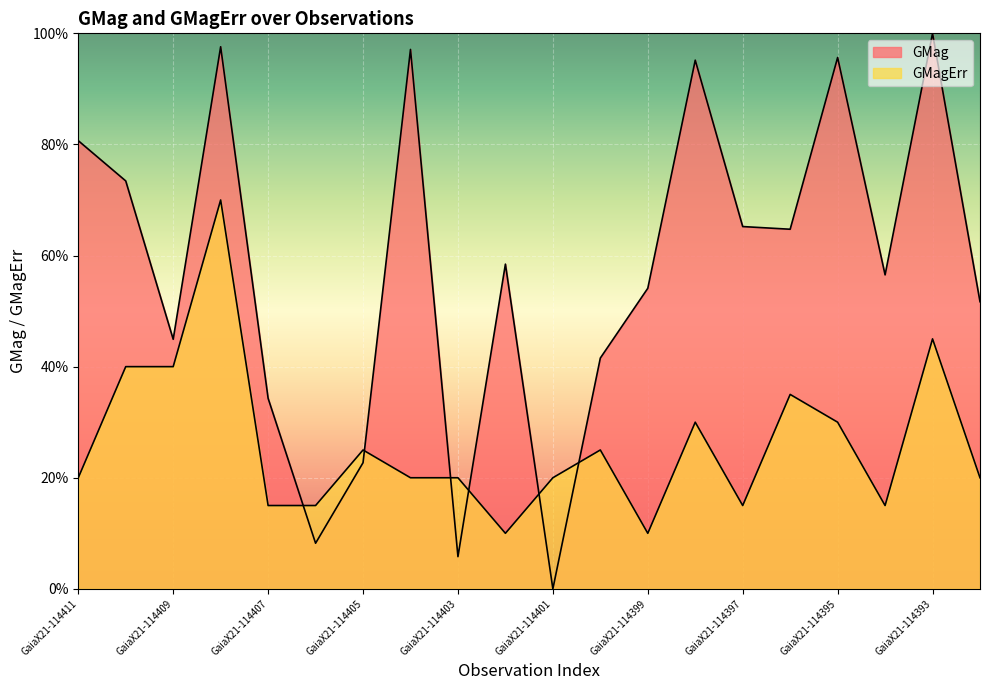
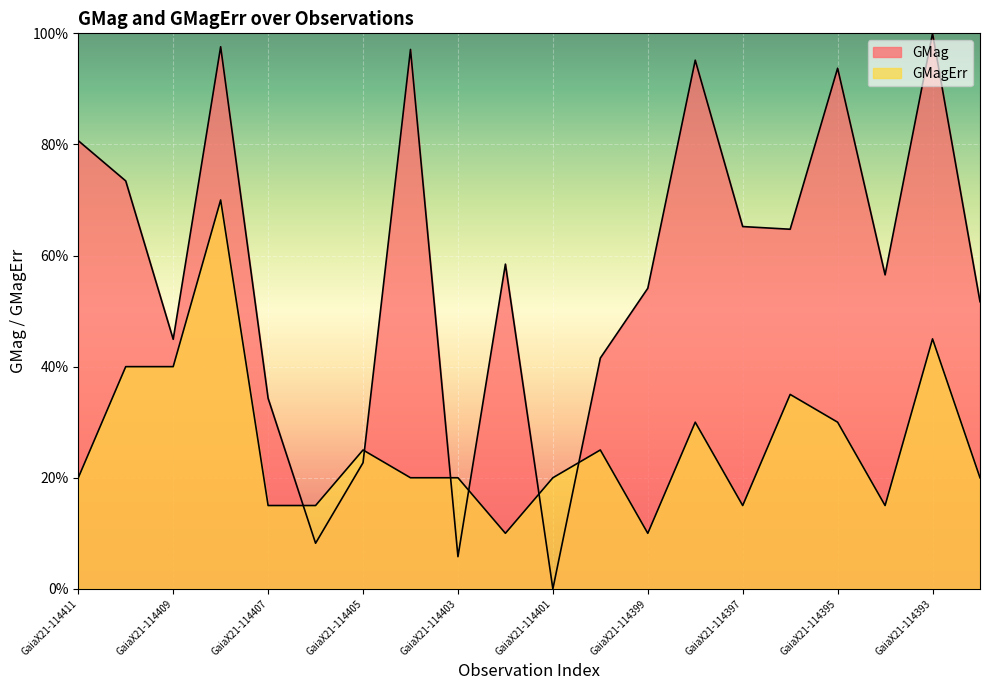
GMag, GaiaX21-114395: 96% -> 94%
